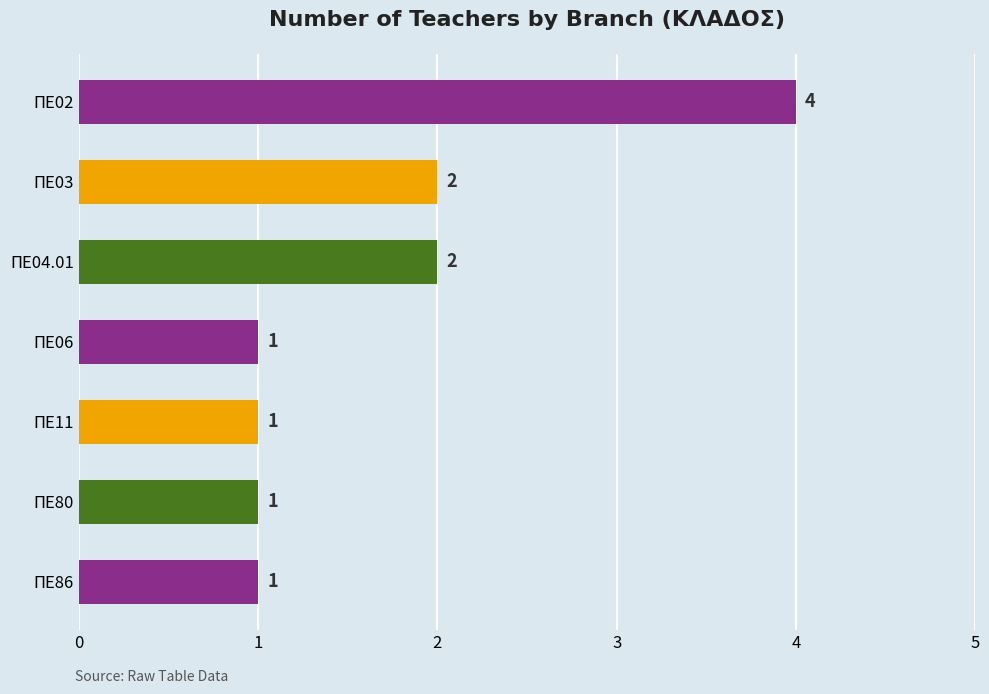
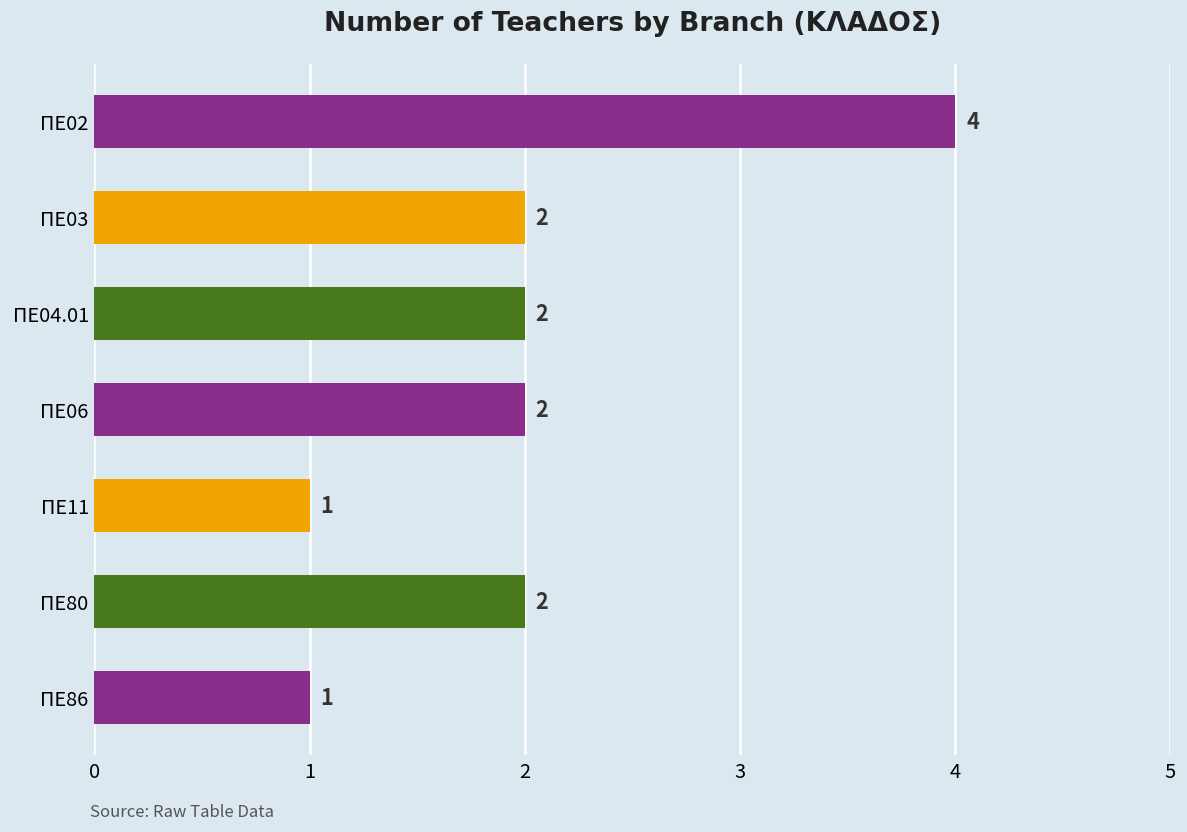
ΠΕ06: 1 -> 2
ΠΕ80: 1 -> 2
